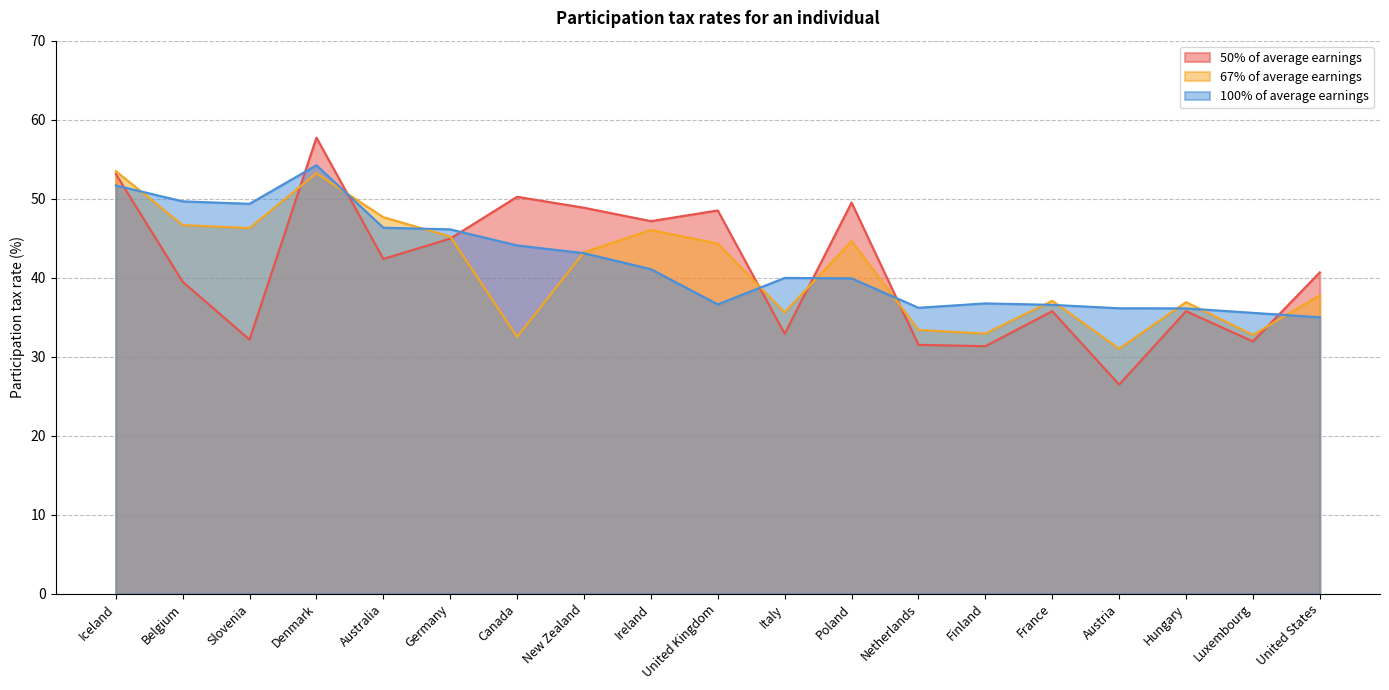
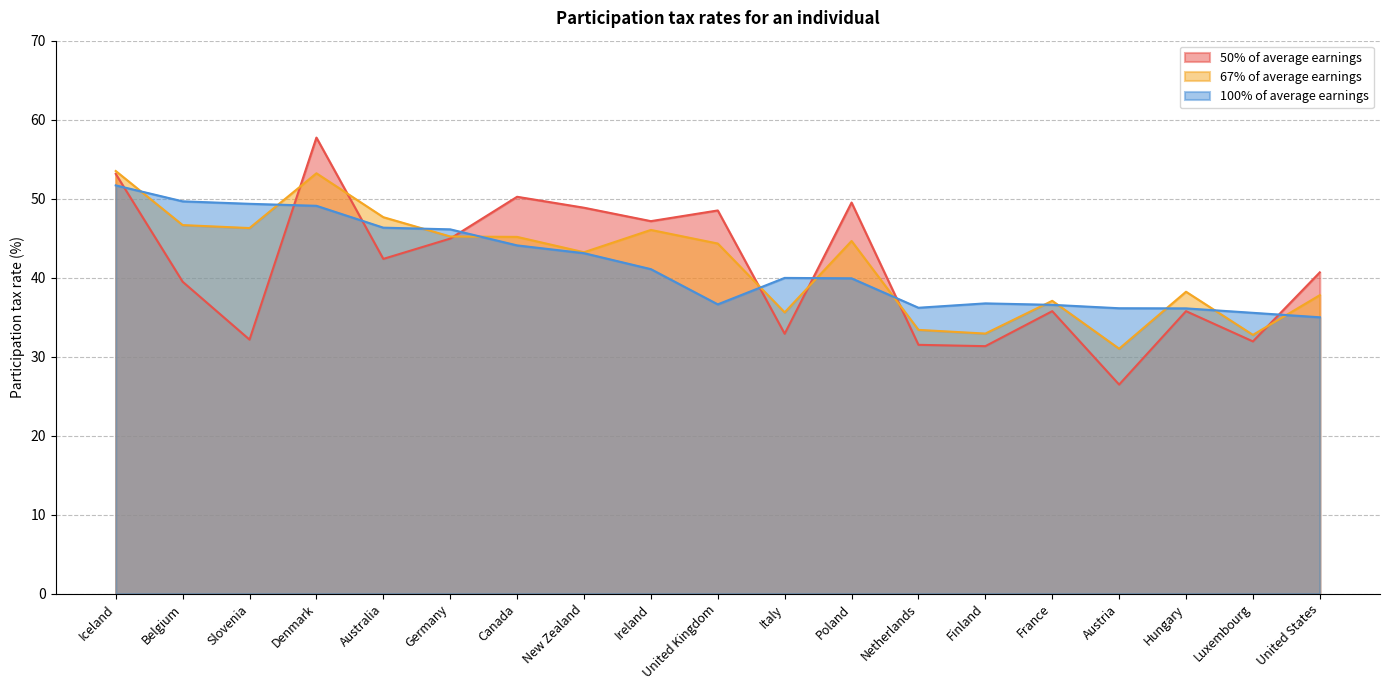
100% of average earnings, Denmark: 54 -> 49
67% of average earnings, Canada: 32 -> 45
67% of average earnings, Hungary: 37 -> 38
